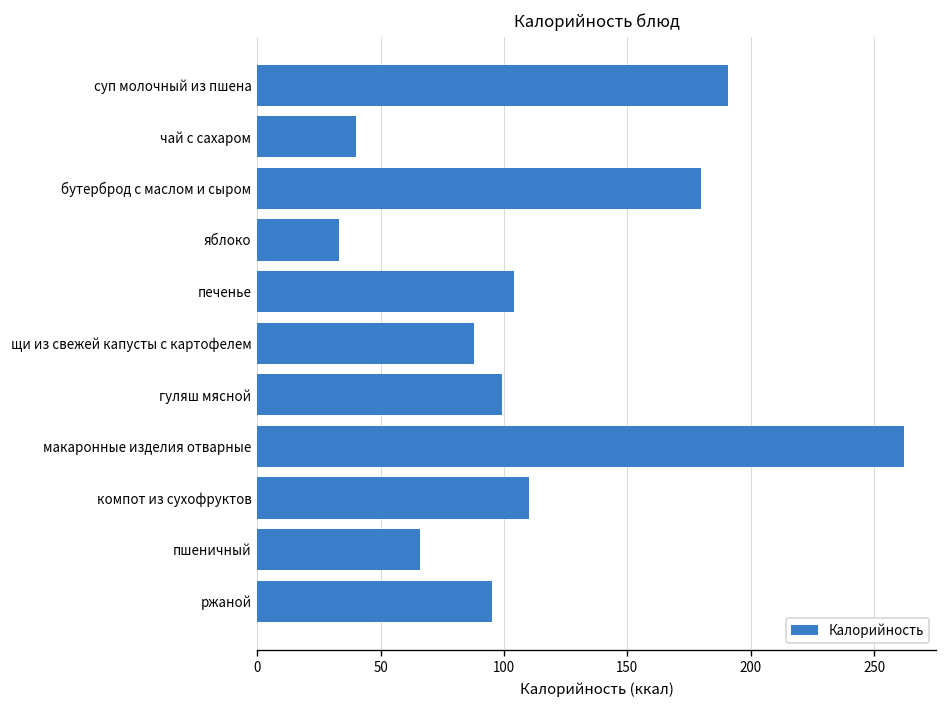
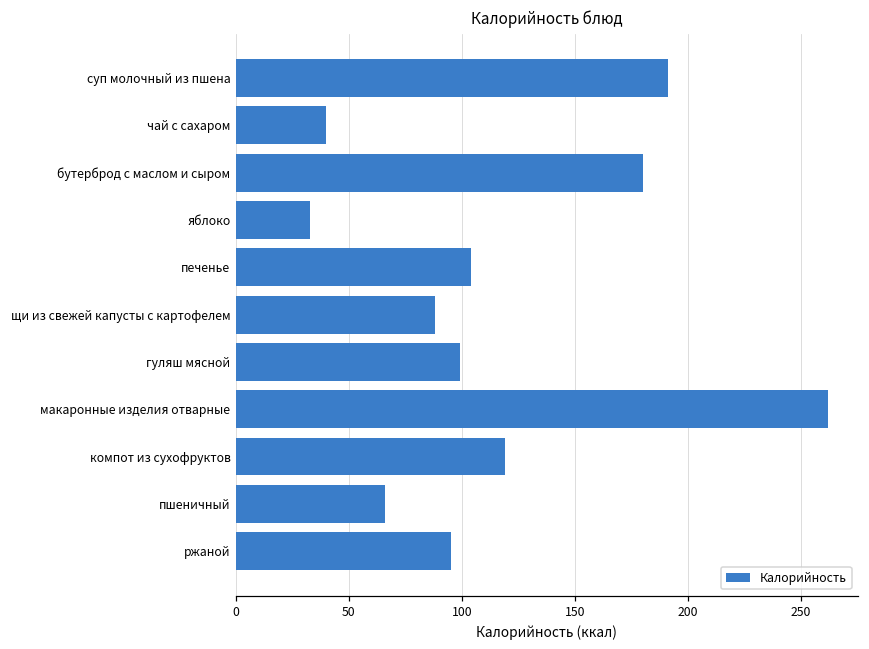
компот из сухофруктов: 110 -> 119
